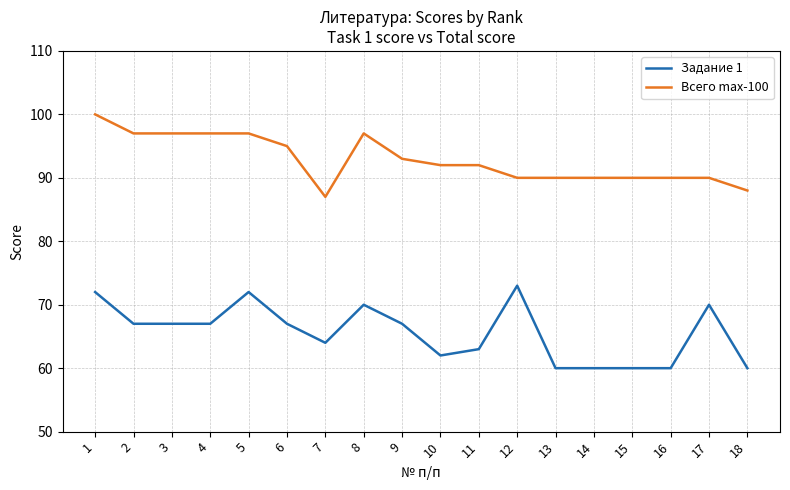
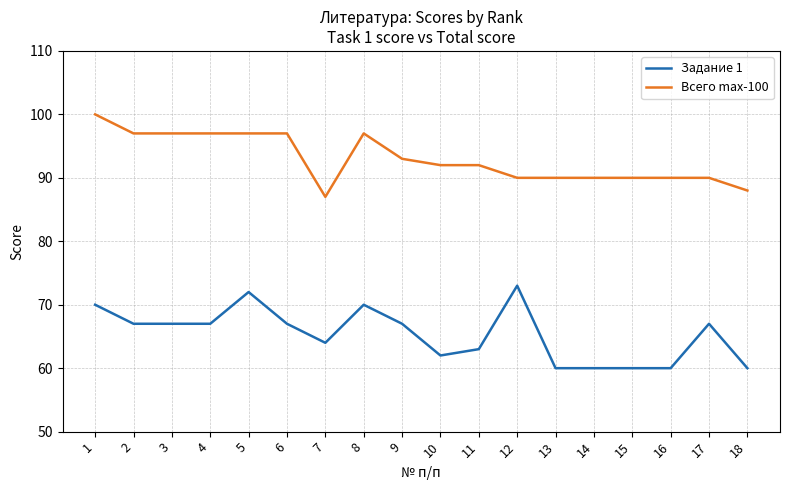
Задание 1, 1: 72 -> 70
Всего max-100, 6: 95 -> 97
Задание 1, 17: 70 -> 67
